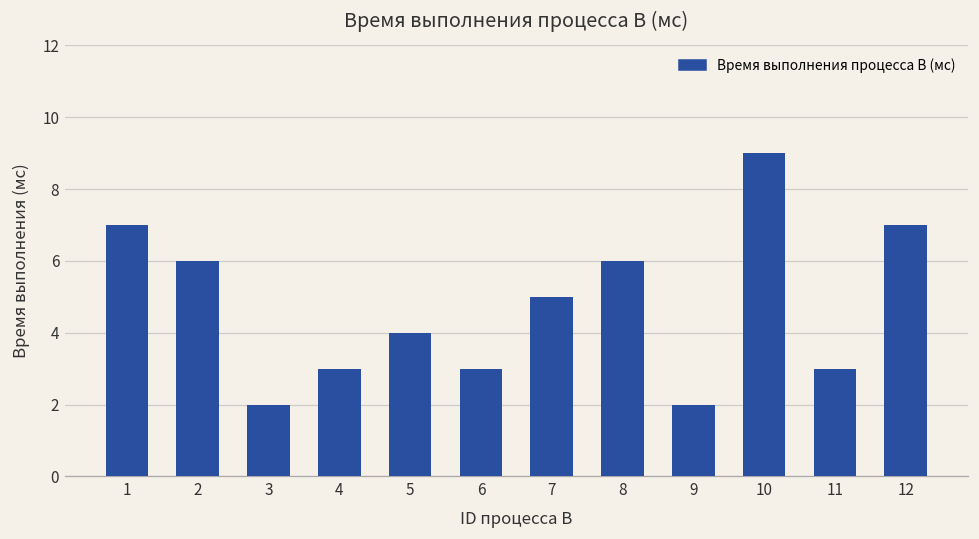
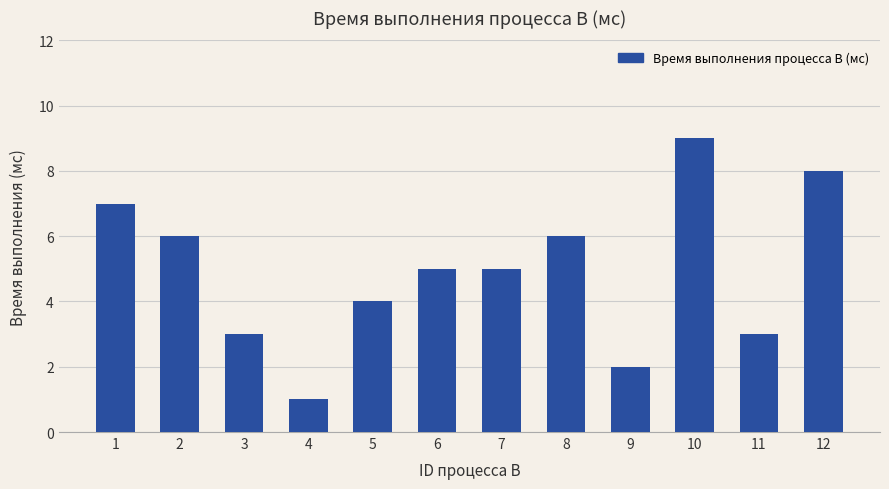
3: 2 -> 3
4: 3 -> 1
6: 3 -> 5
12: 7 -> 8
